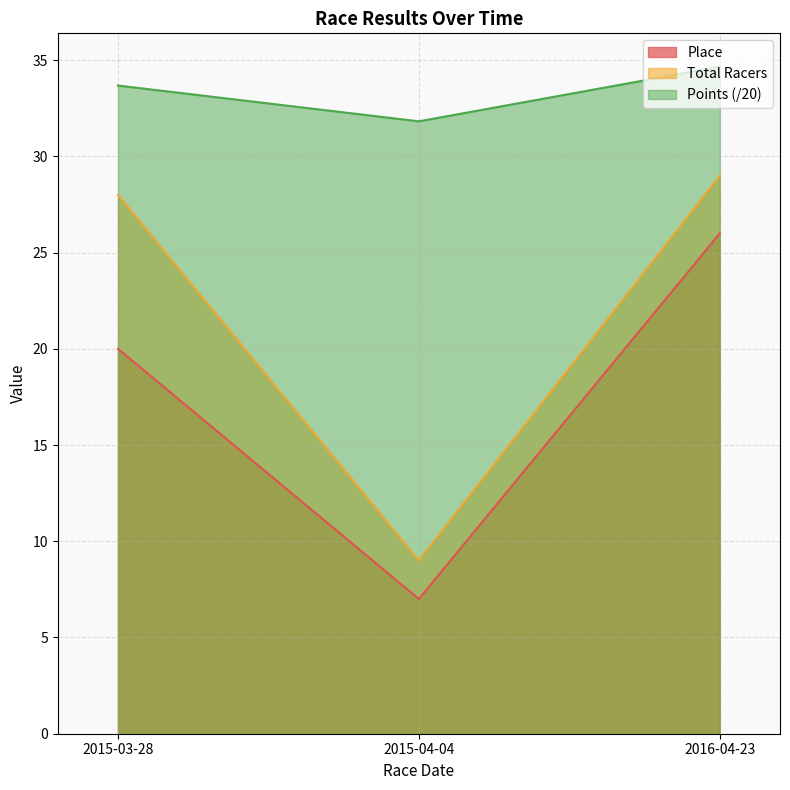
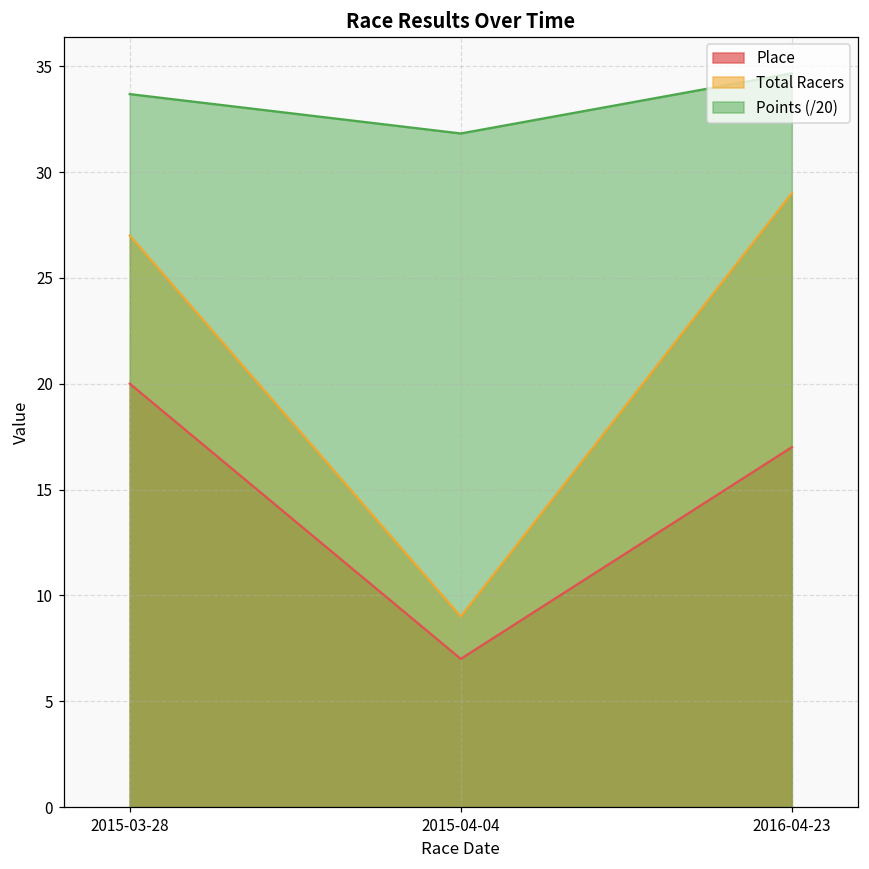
Total Racers, 2015-03-28: 28 -> 27
Place, 2016-04-23: 26 -> 17
